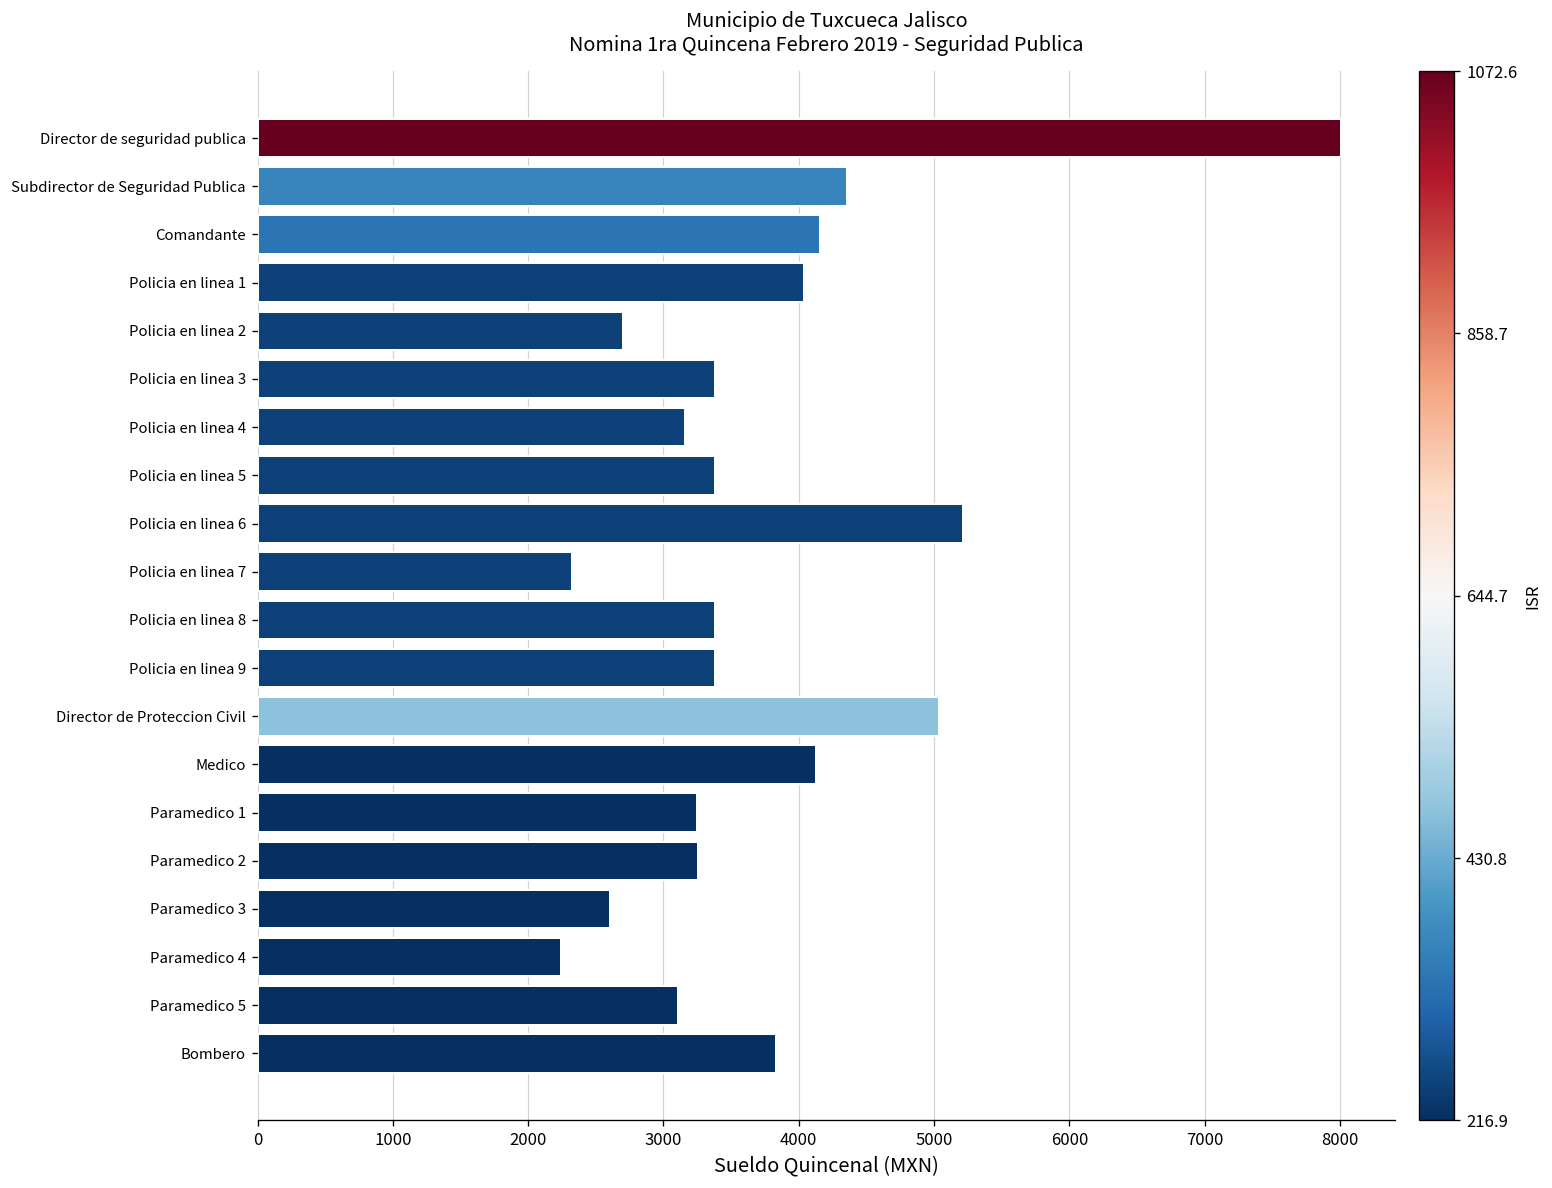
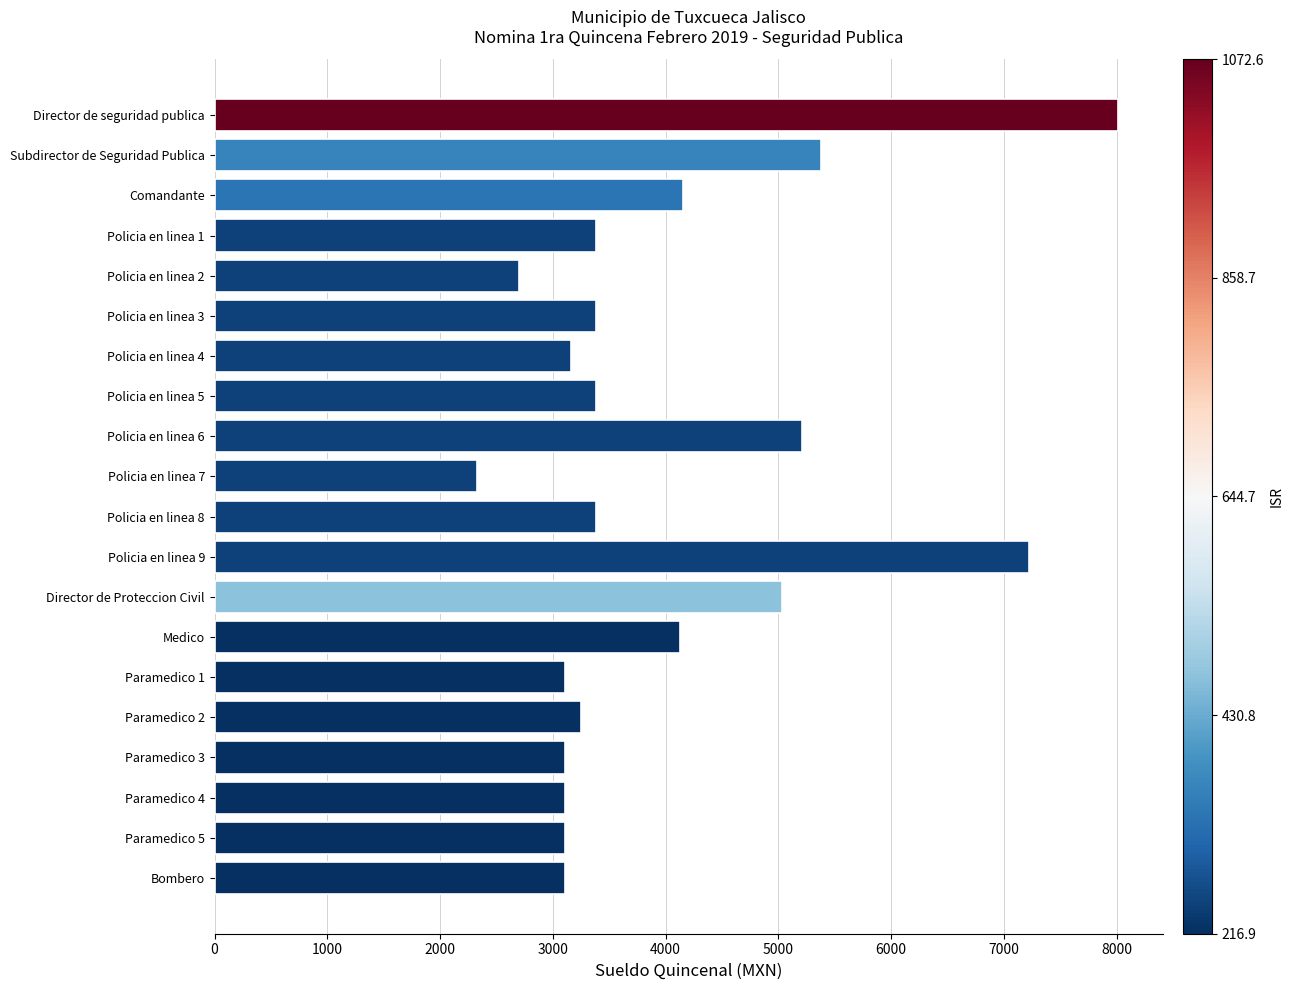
Subdirector de Seguridad Publica: 4360 -> 5380
Policia en linea 1: 4040 -> 3380
Policia en linea 9: 3380 -> 7220
Paramedico 1: 3240 -> 3110
Paramedico 3: 2600 -> 3110
Paramedico 4: 2240 -> 3110
Bombero: 3830 -> 3110
